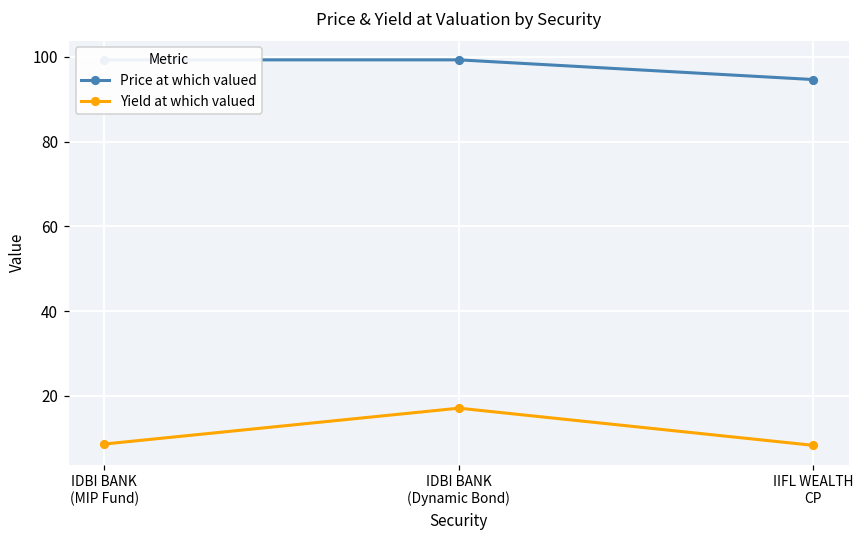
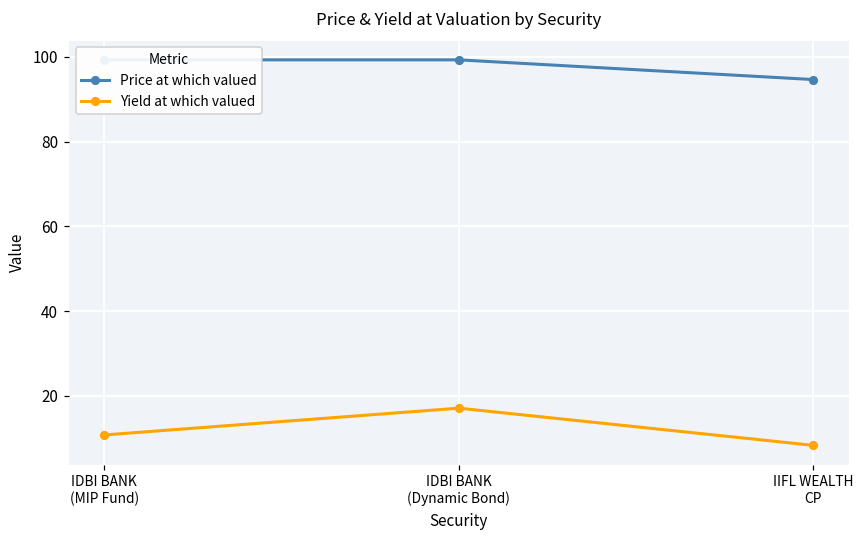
Yield at which valued, IDBI BANK (MIP Fund): 9 -> 11
